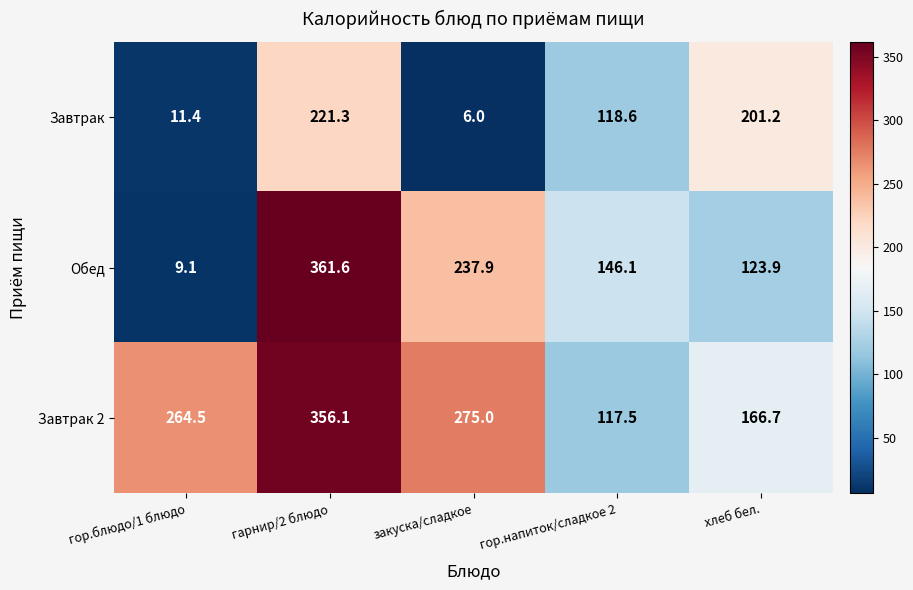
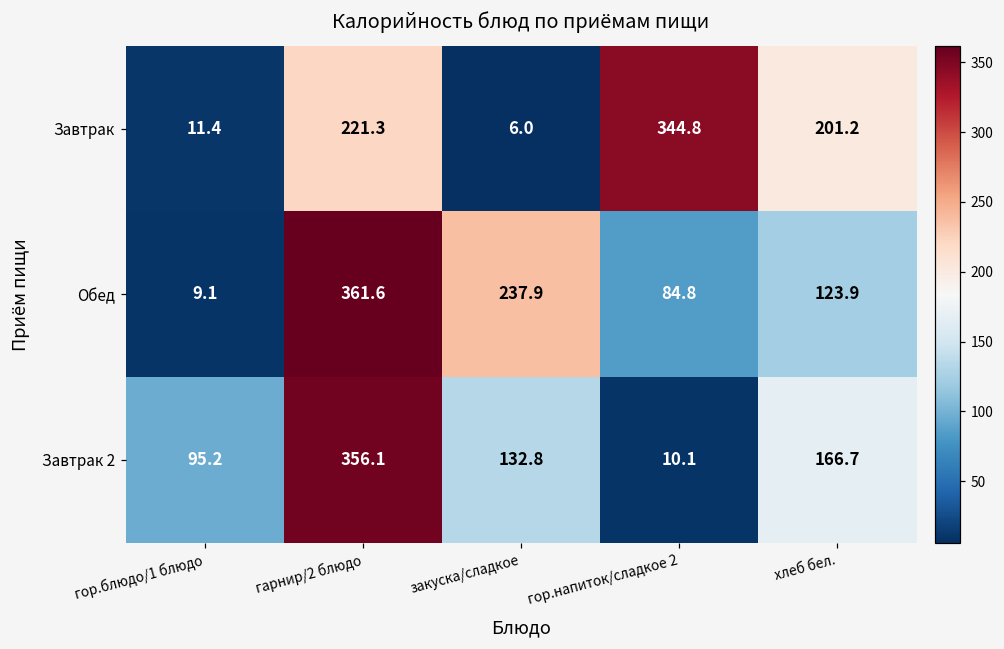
Завтрак, гор.напиток/сладкое 2: 118.6 -> 344.8
Обед, гор.напиток/сладкое 2: 146.1 -> 84.8
Завтрак 2, гор.блюдо/1 блюдо: 264.5 -> 95.2
Завтрак 2, закуска/сладкое: 275.0 -> 132.8
Завтрак 2, гор.напиток/сладкое 2: 117.5 -> 10.1
